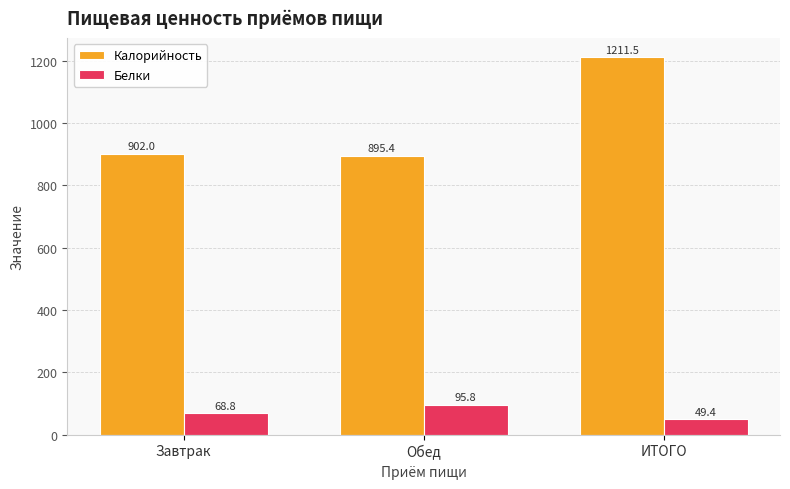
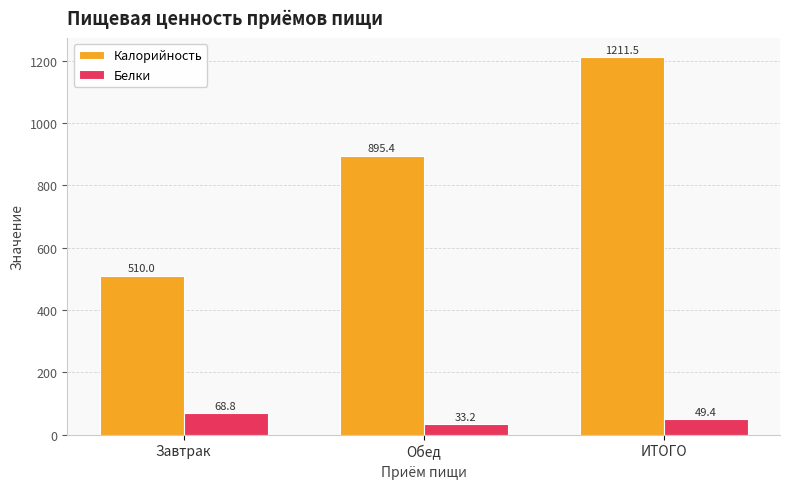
Калорийность, Завтрак: 902.0 -> 510.0
Белки, Обед: 95.8 -> 33.2
